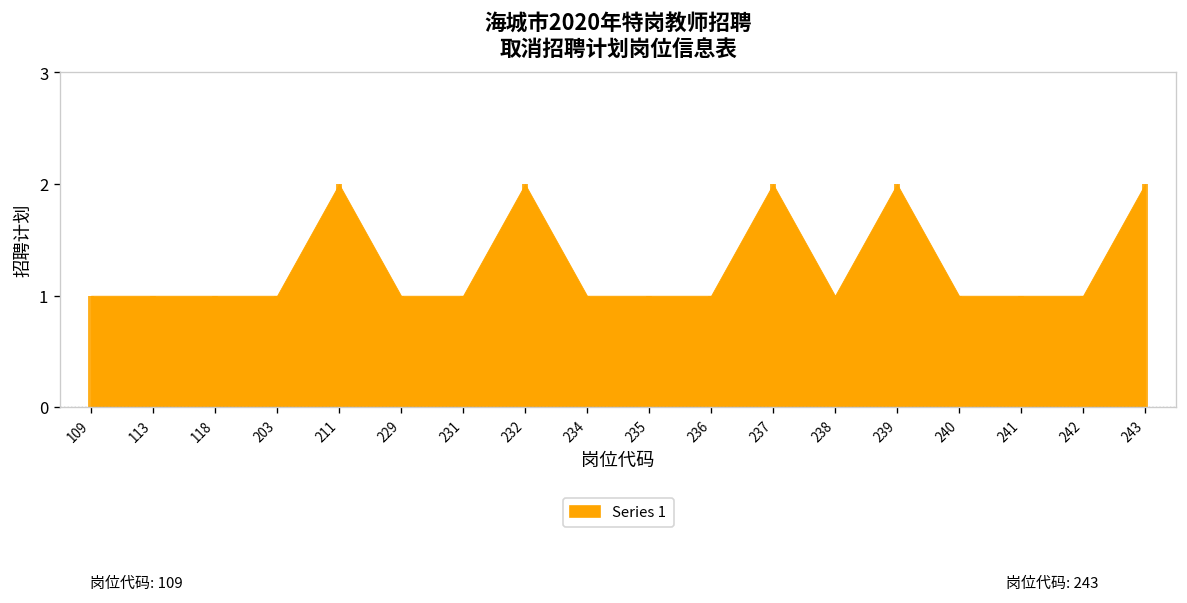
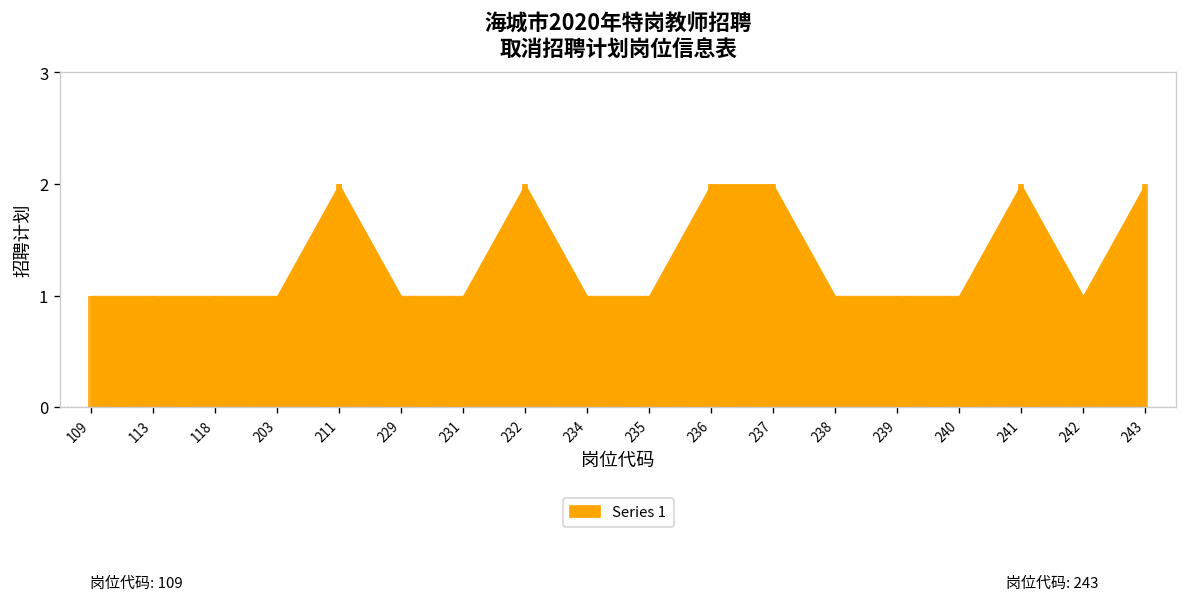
236: 1 -> 2
239: 2 -> 1
241: 1 -> 2
